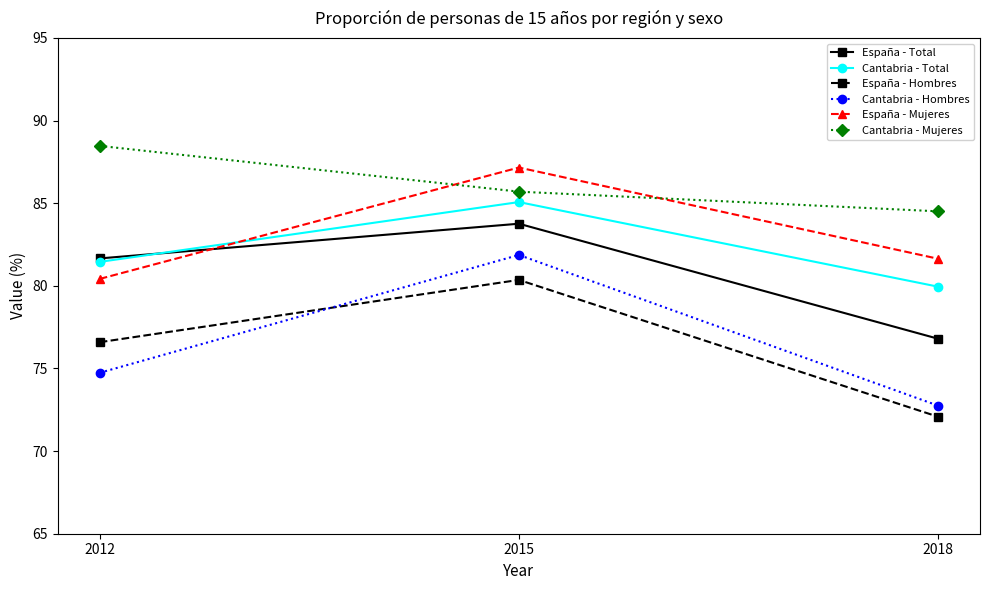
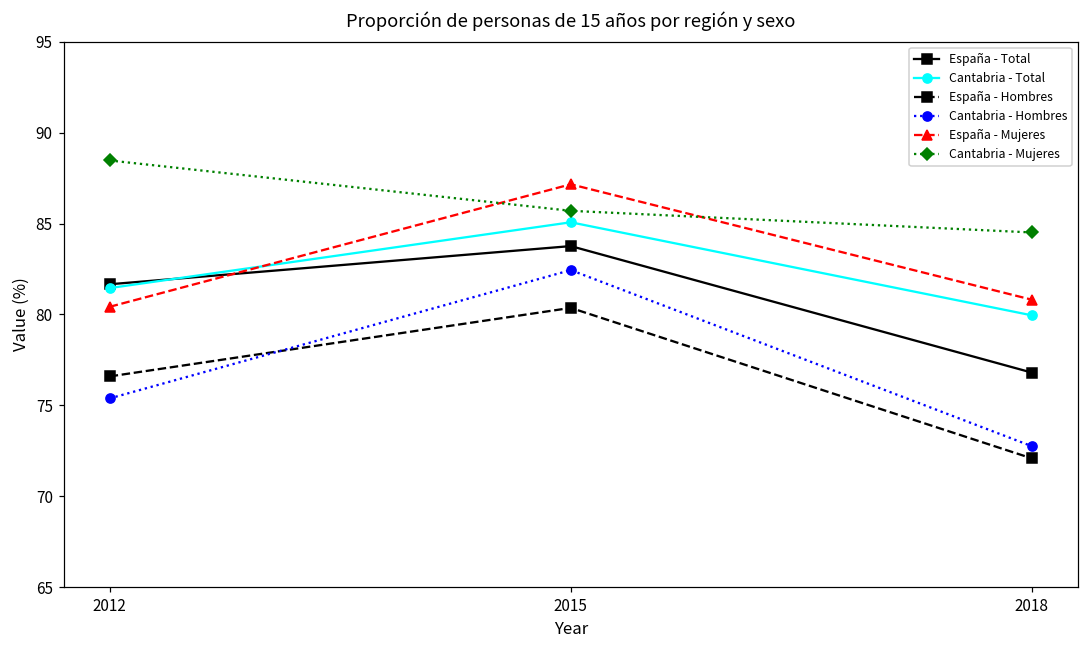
Cantabria - Hombres, 2012: 74.7 -> 75.4
Cantabria - Hombres, 2015: 81.9 -> 82.4
España - Mujeres, 2018: 81.6 -> 80.8
